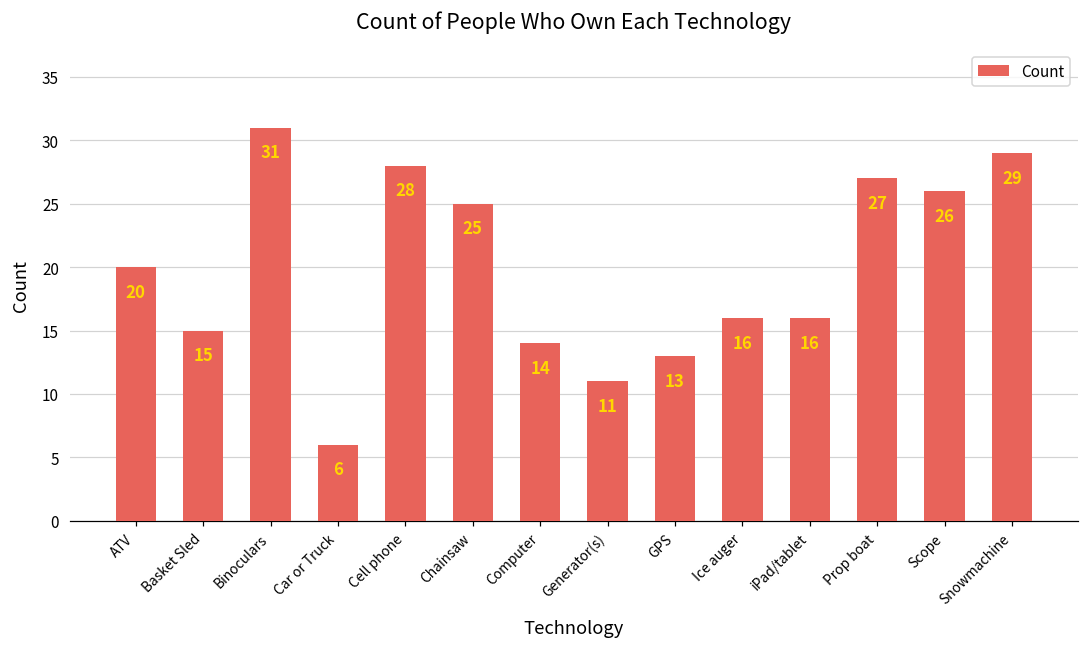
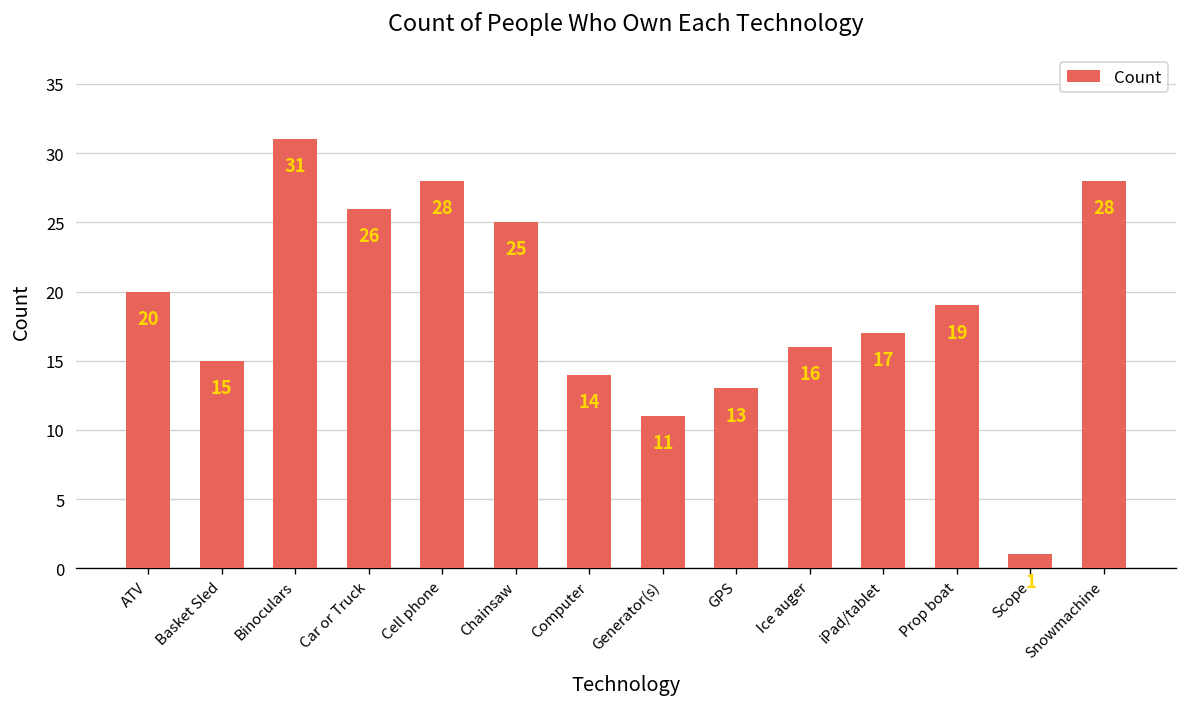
Car or Truck: 6 -> 26
iPad/tablet: 16 -> 17
Prop boat: 27 -> 19
Scope: 26 -> 1
Snowmachine: 29 -> 28
